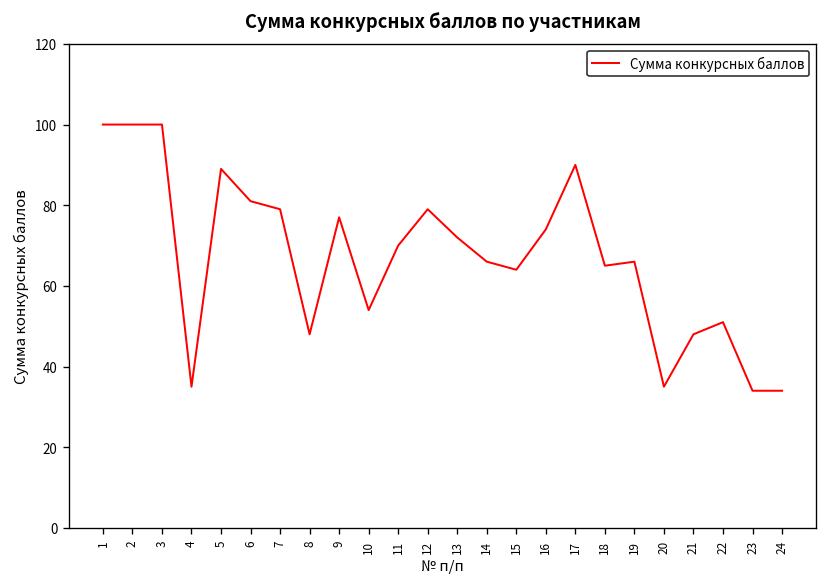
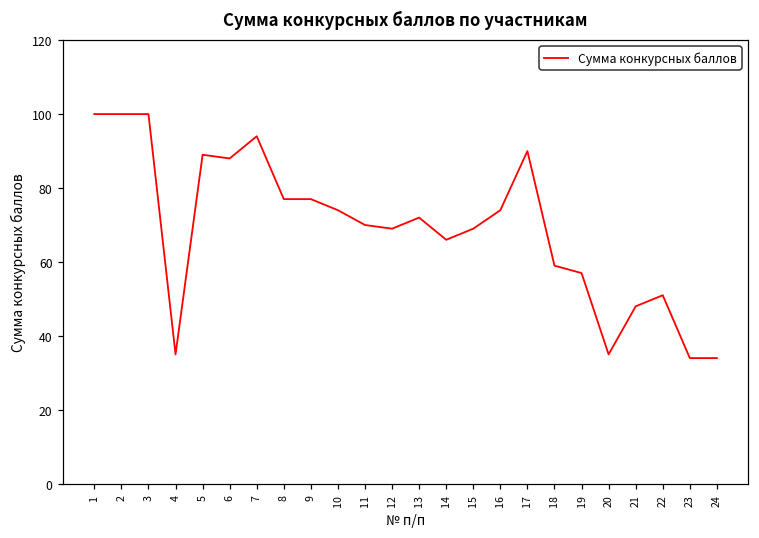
6: 81 -> 88
7: 79 -> 94
8: 48 -> 77
10: 54 -> 74
12: 79 -> 69
15: 64 -> 69
18: 65 -> 59
19: 66 -> 57
